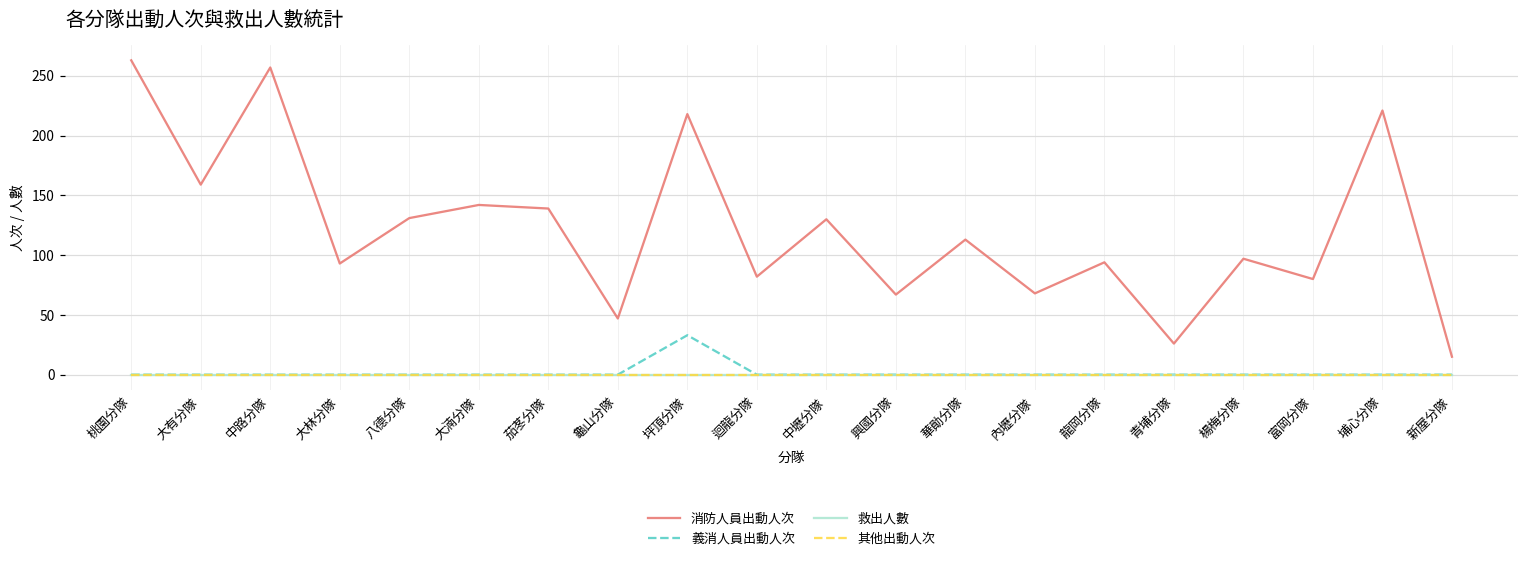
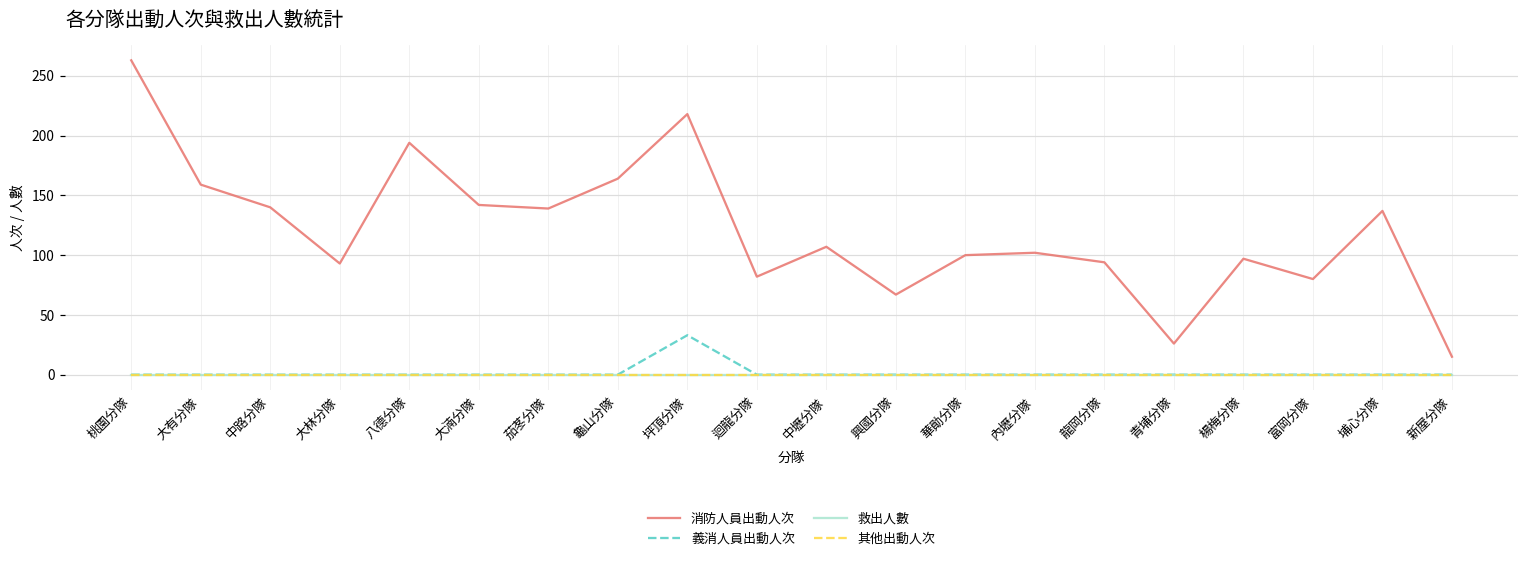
消防人員出動人次, 中路分隊: 257 -> 140
消防人員出動人次, 八德分隊: 131 -> 194
消防人員出動人次, 龜山分隊: 47 -> 164
消防人員出動人次, 中壢分隊: 130 -> 107
消防人員出動人次, 華勛分隊: 113 -> 100
消防人員出動人次, 內壢分隊: 68 -> 102
消防人員出動人次, 埔心分隊: 221 -> 137
